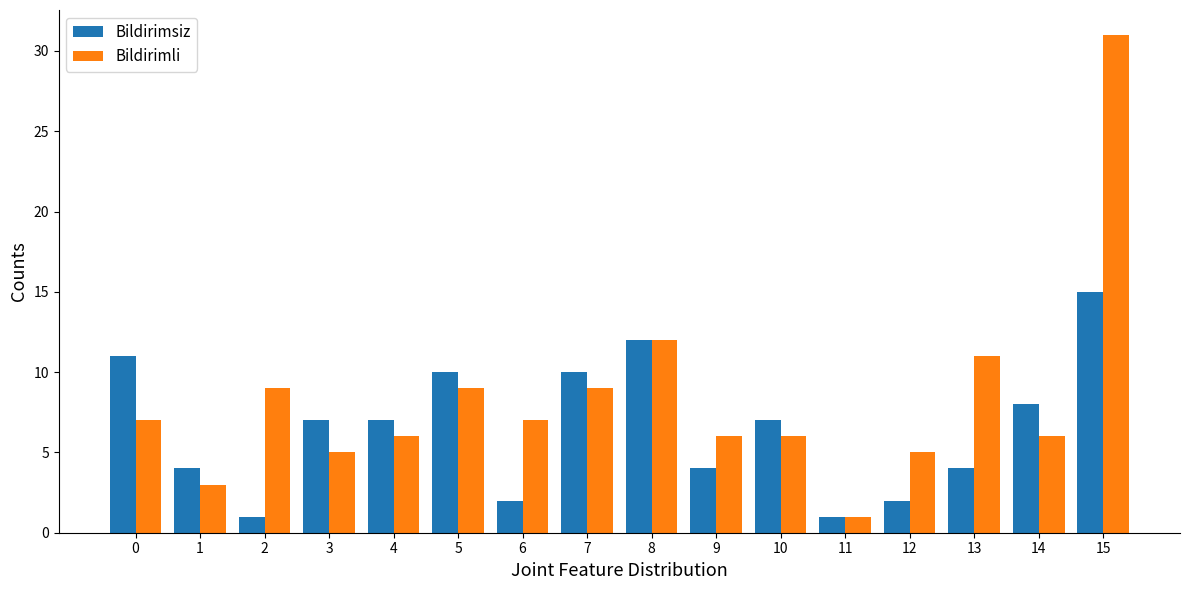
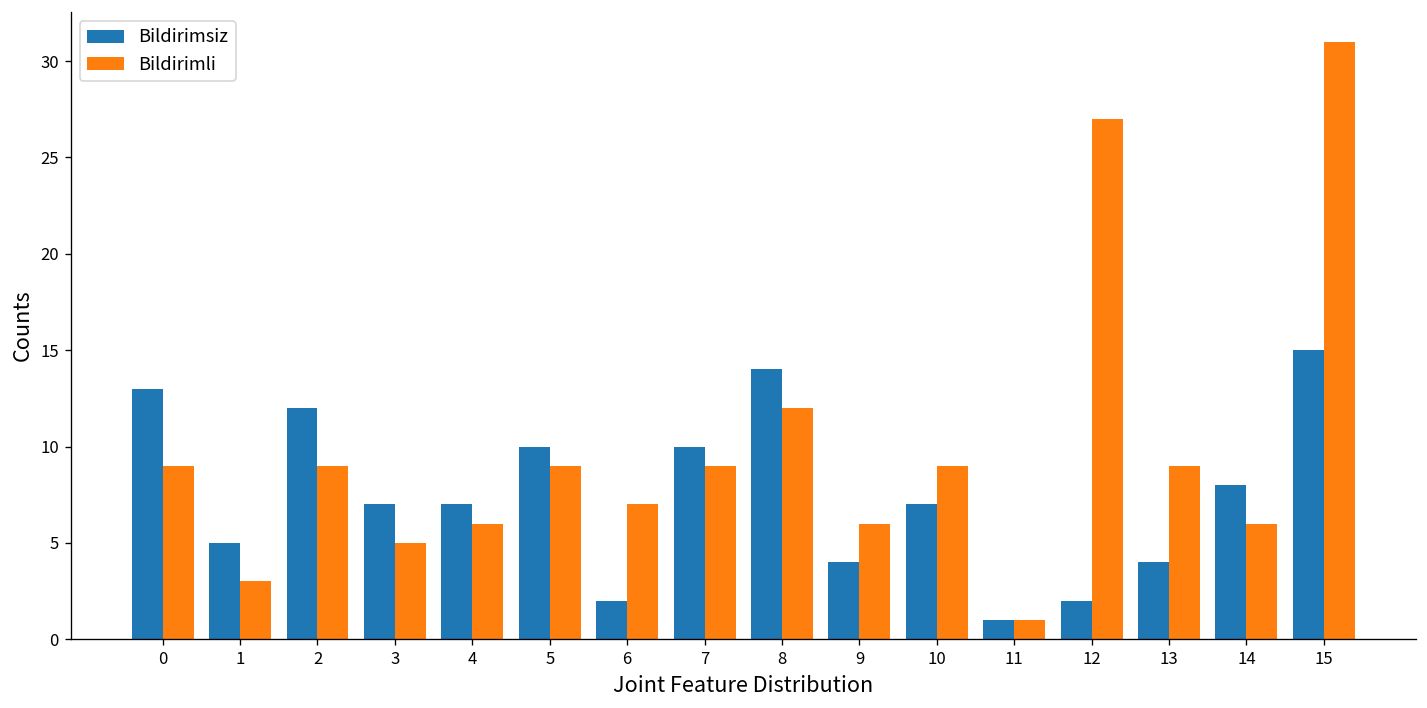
Bildirimsiz, 0: 11 -> 13
Bildirimli, 0: 7 -> 9
Bildirimsiz, 1: 4 -> 5
Bildirimsiz, 2: 1 -> 12
Bildirimsiz, 8: 12 -> 14
Bildirimli, 10: 6 -> 9
Bildirimli, 12: 5 -> 27
Bildirimli, 13: 11 -> 9
